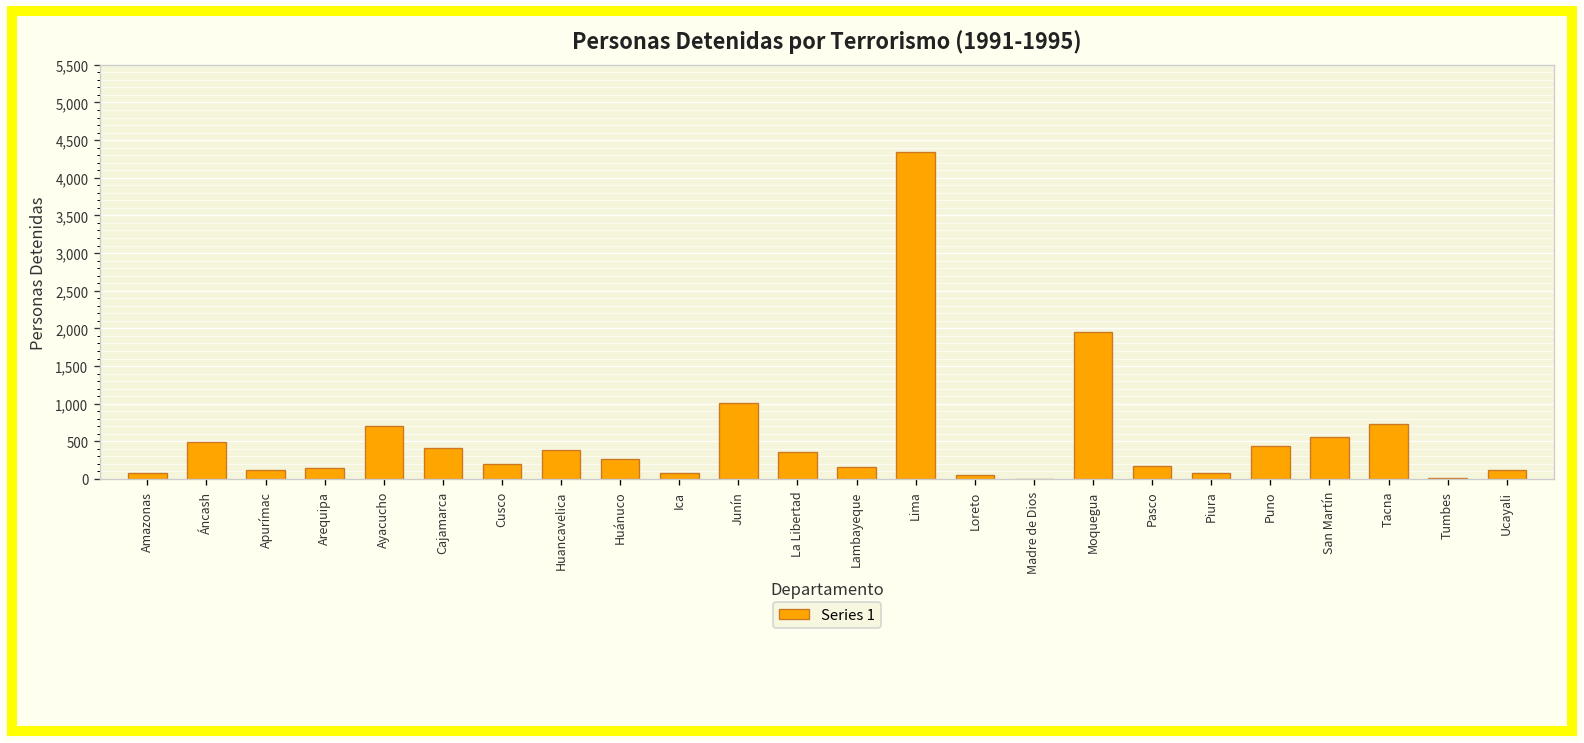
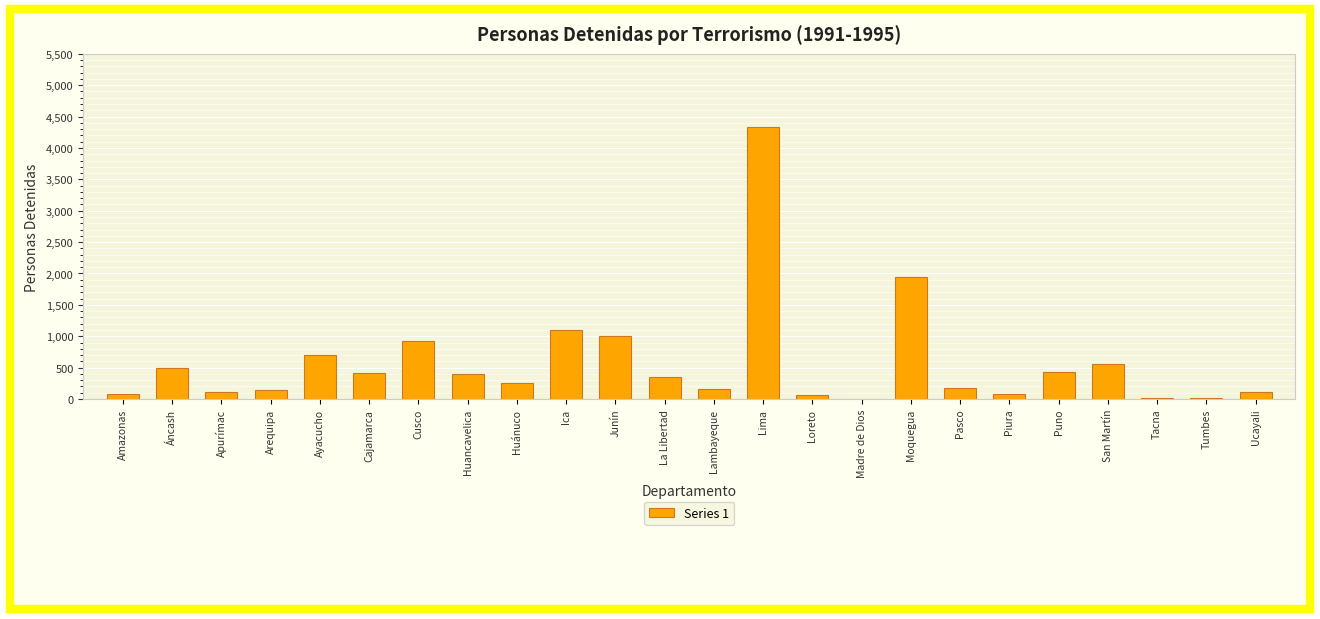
Cusco: 200 -> 900
Ica: 100 -> 1,100
Tacna: 700 -> 0
